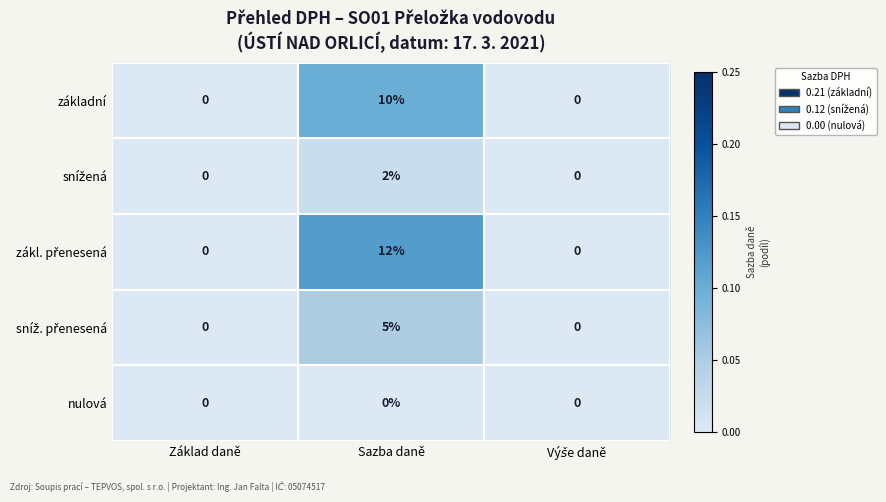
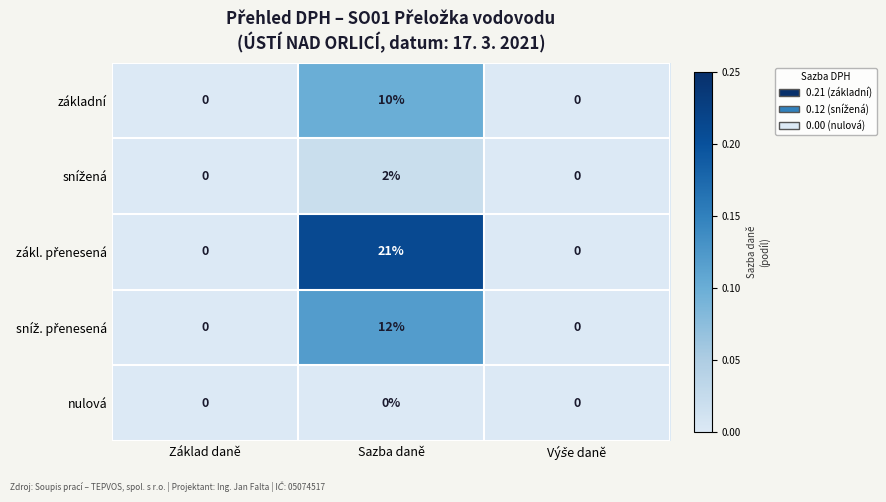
zákl. přenesená, Sazba daně: 12% -> 21%
sníž. přenesená, Sazba daně: 5% -> 12%
